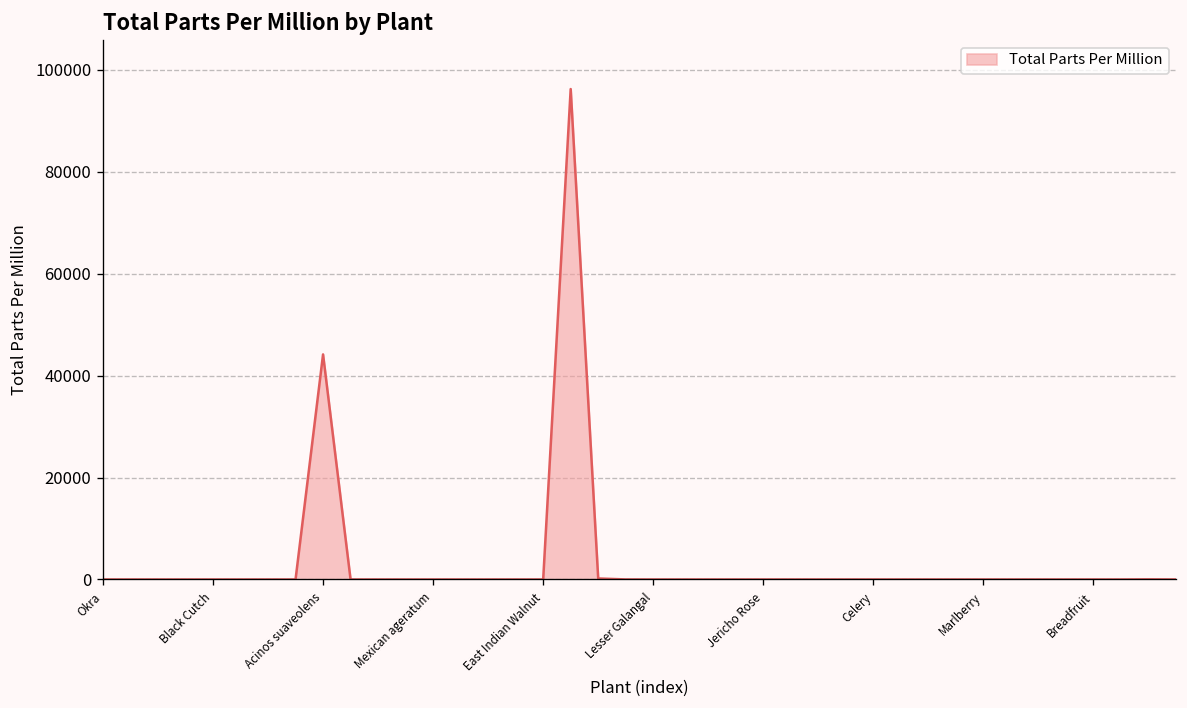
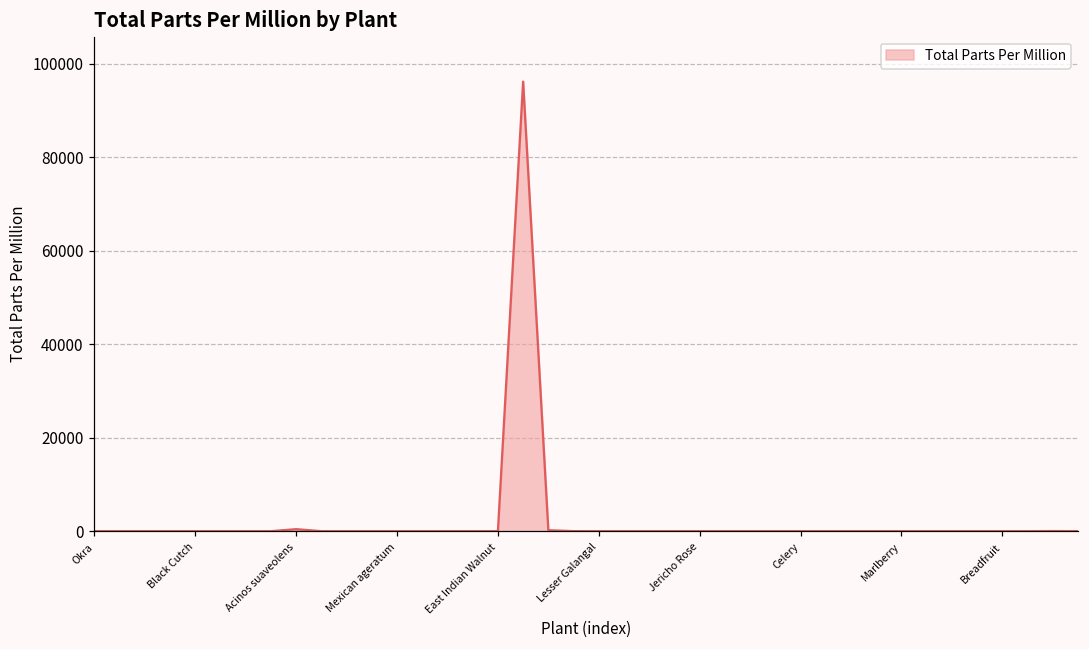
Acinos suaveolens: 44000 -> 0
